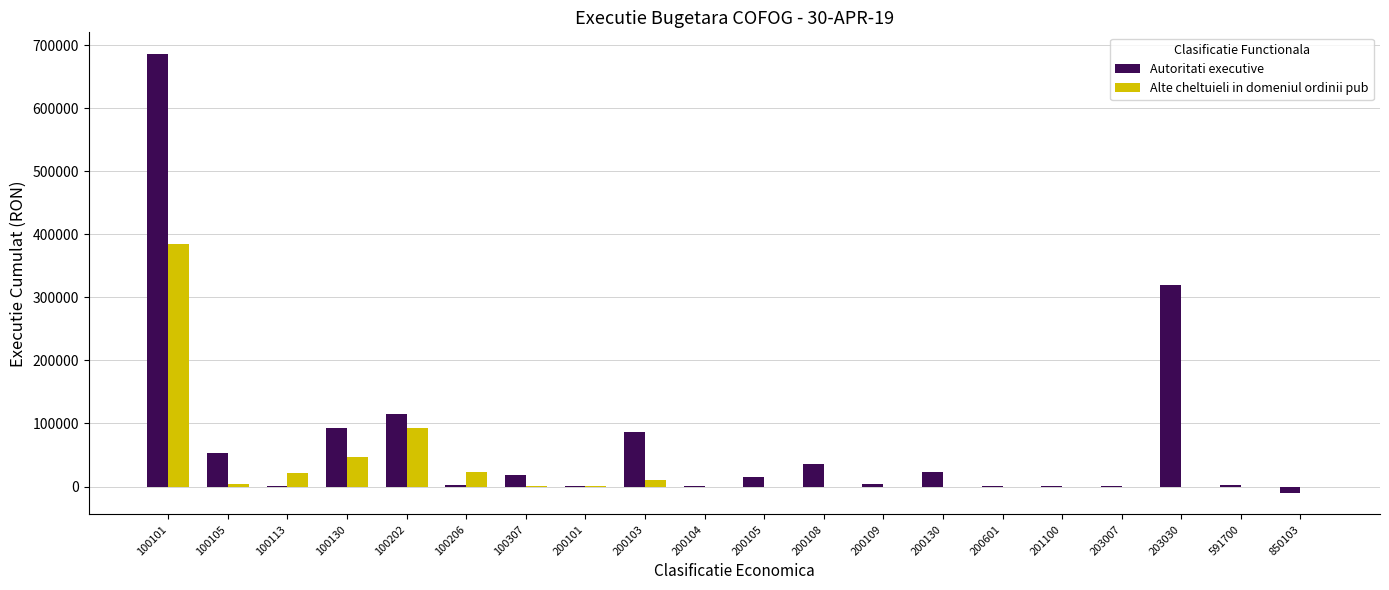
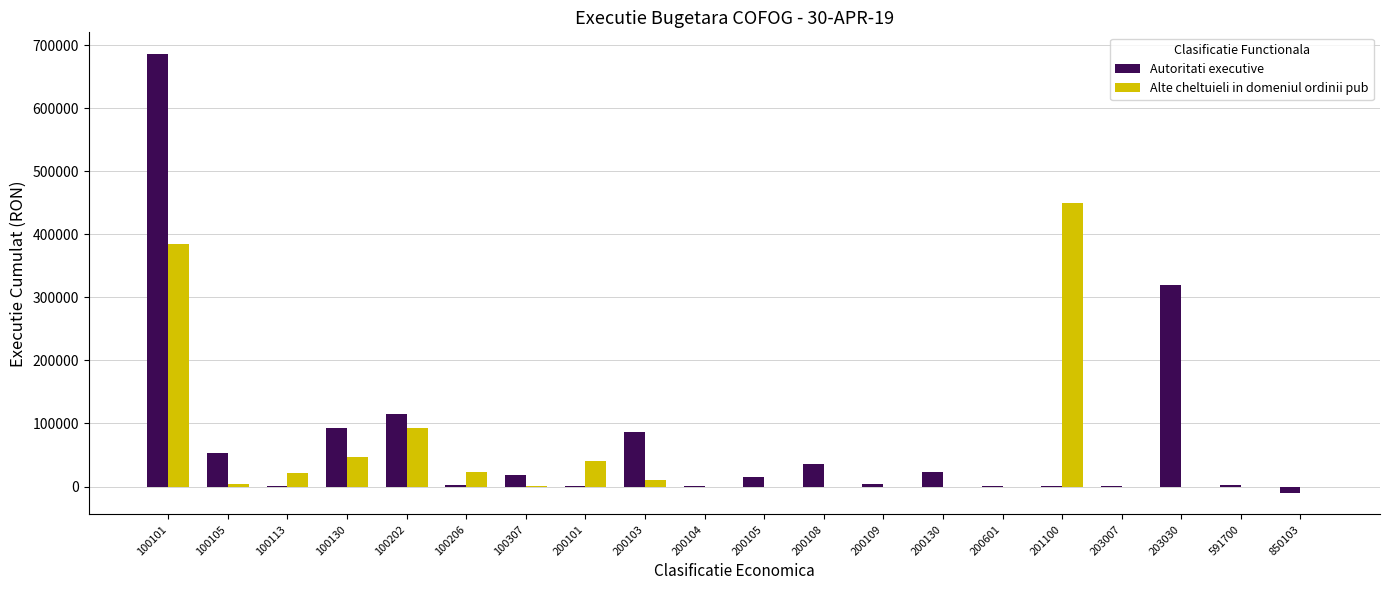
Alte cheltuieli in domeniul ordinii pub, 200101: 0 -> 40000
Alte cheltuieli in domeniul ordinii pub, 201100: 0 -> 450000
